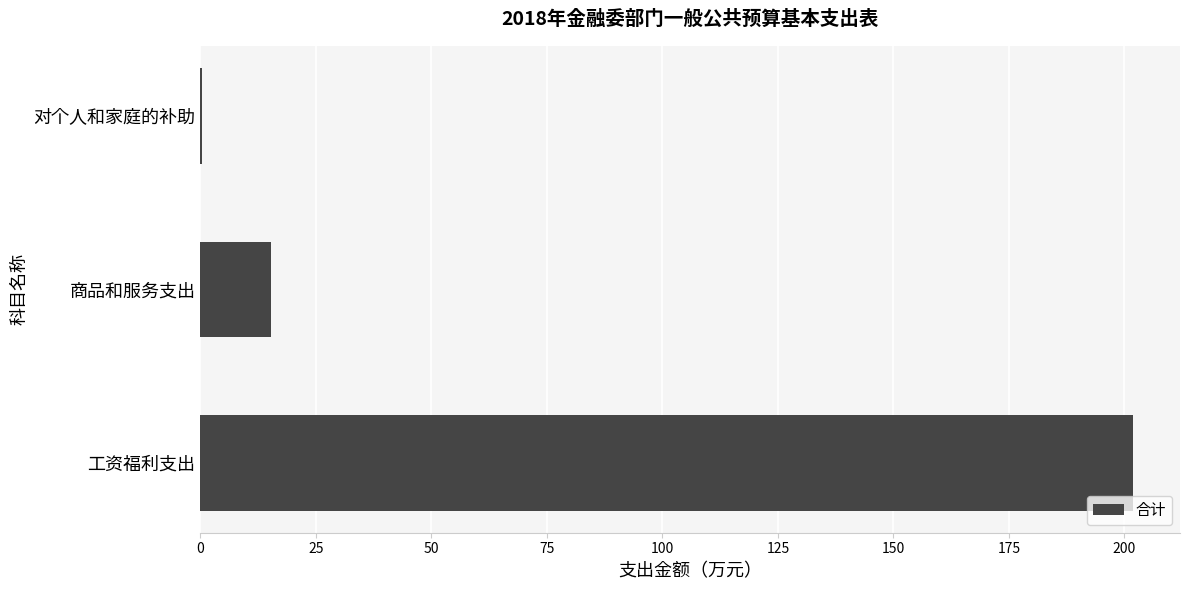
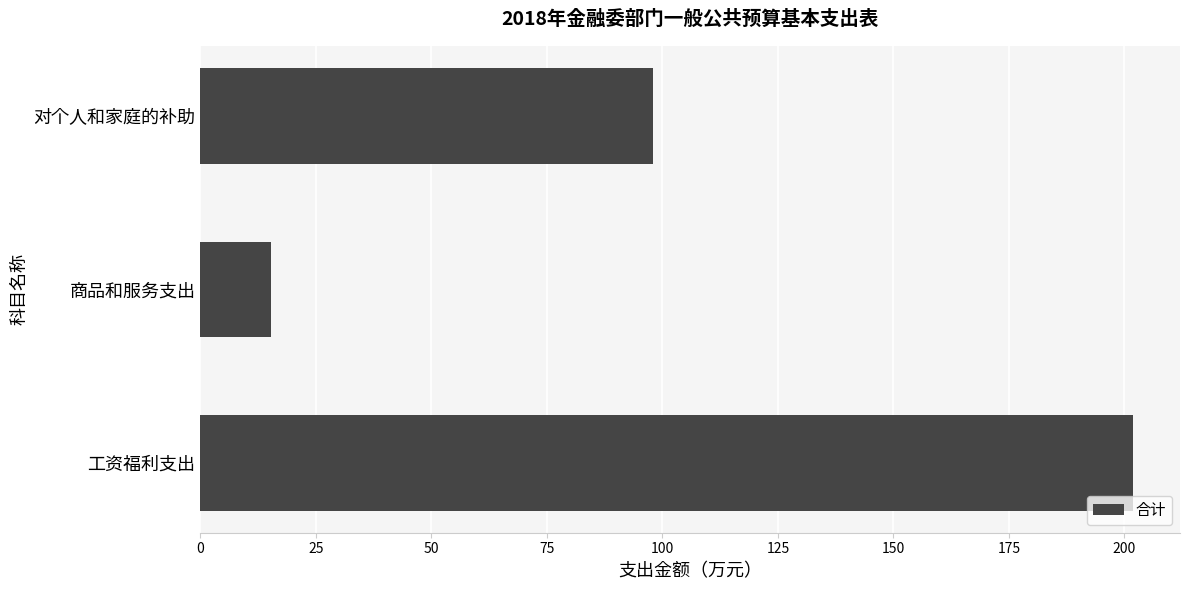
对个人和家庭的补助: 0 -> 98
